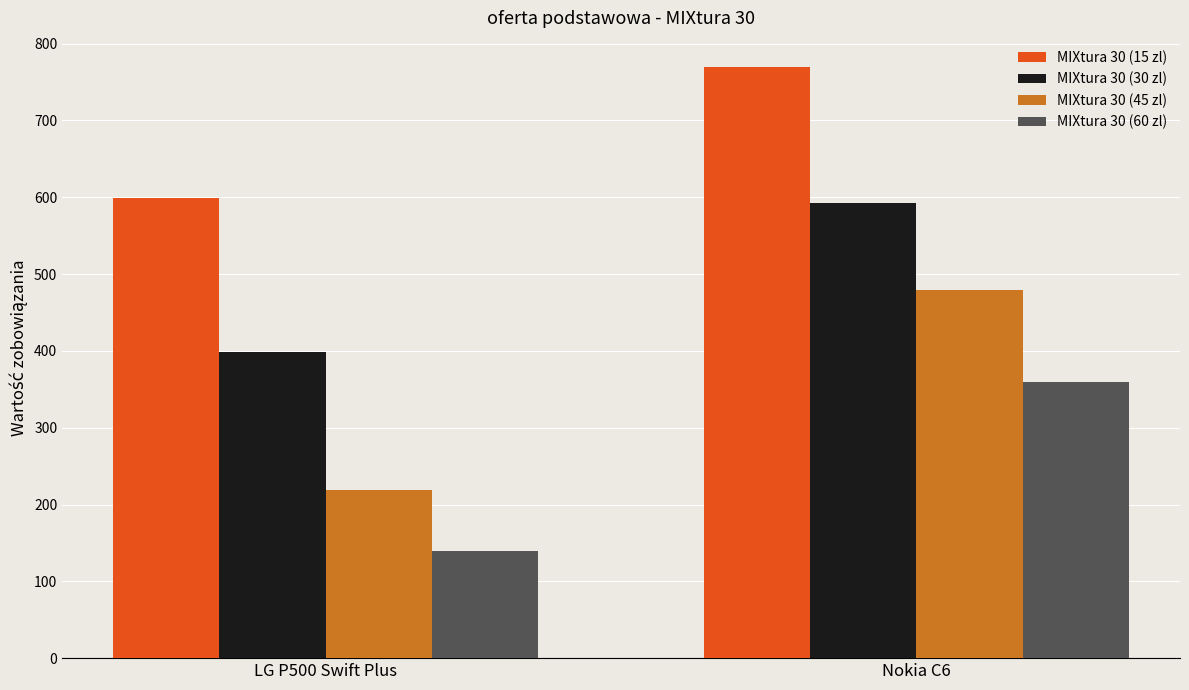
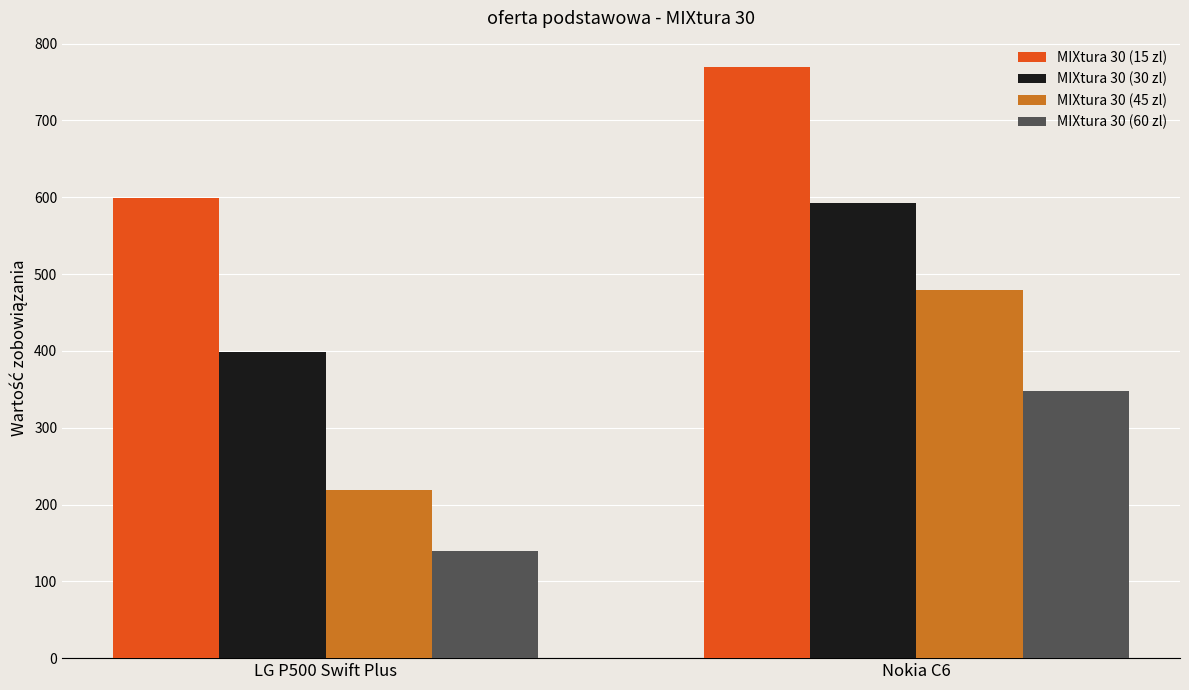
MIXtura 30 (60 zl), Nokia C6: 360 -> 350
